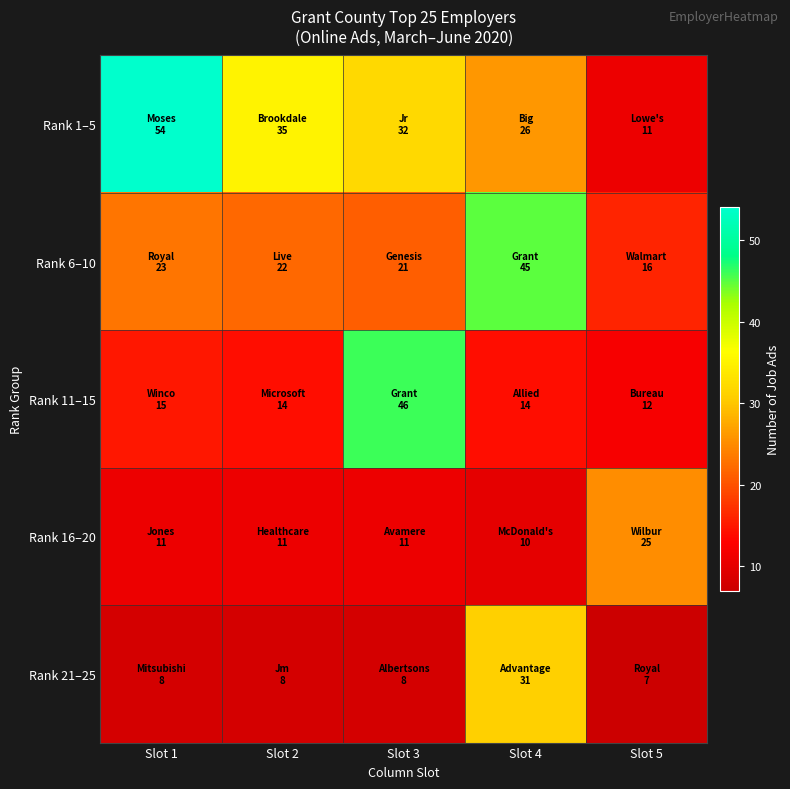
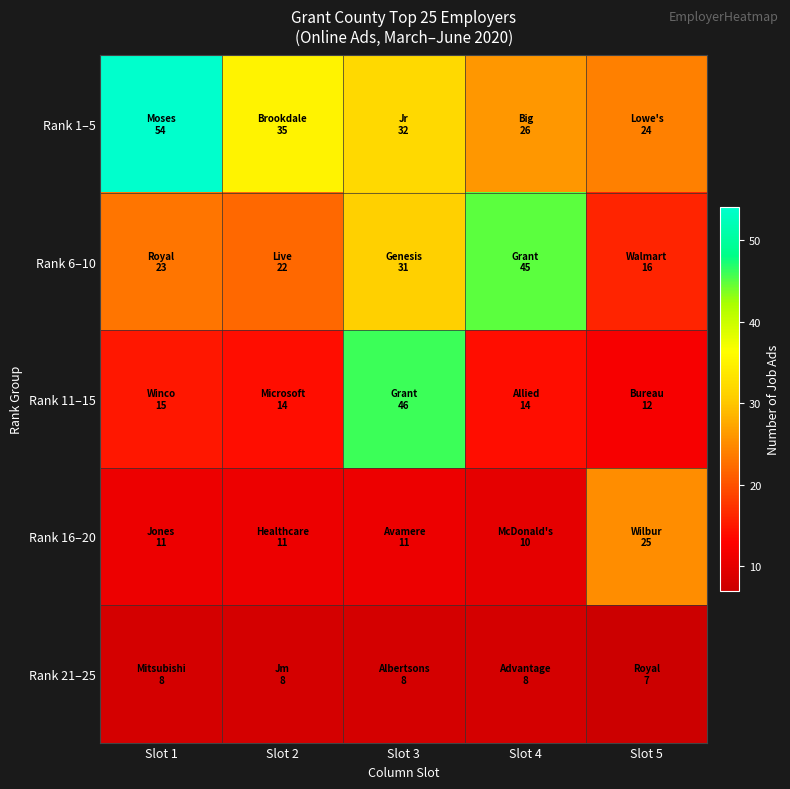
Rank 1–5, Slot 5: 11 -> 24
Rank 6–10, Slot 3: 21 -> 31
Rank 21–25, Slot 4: 31 -> 8
